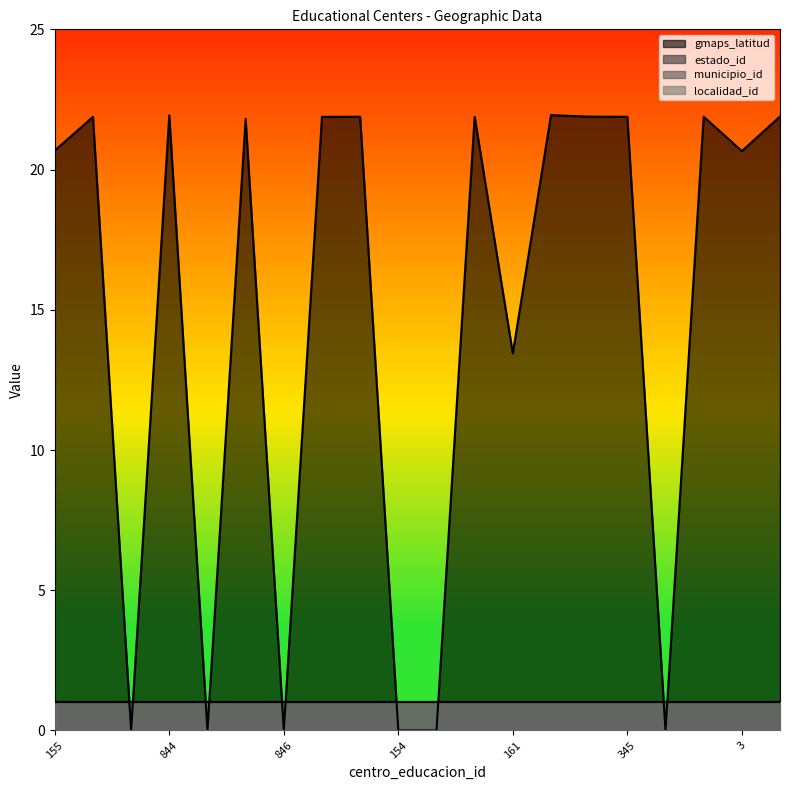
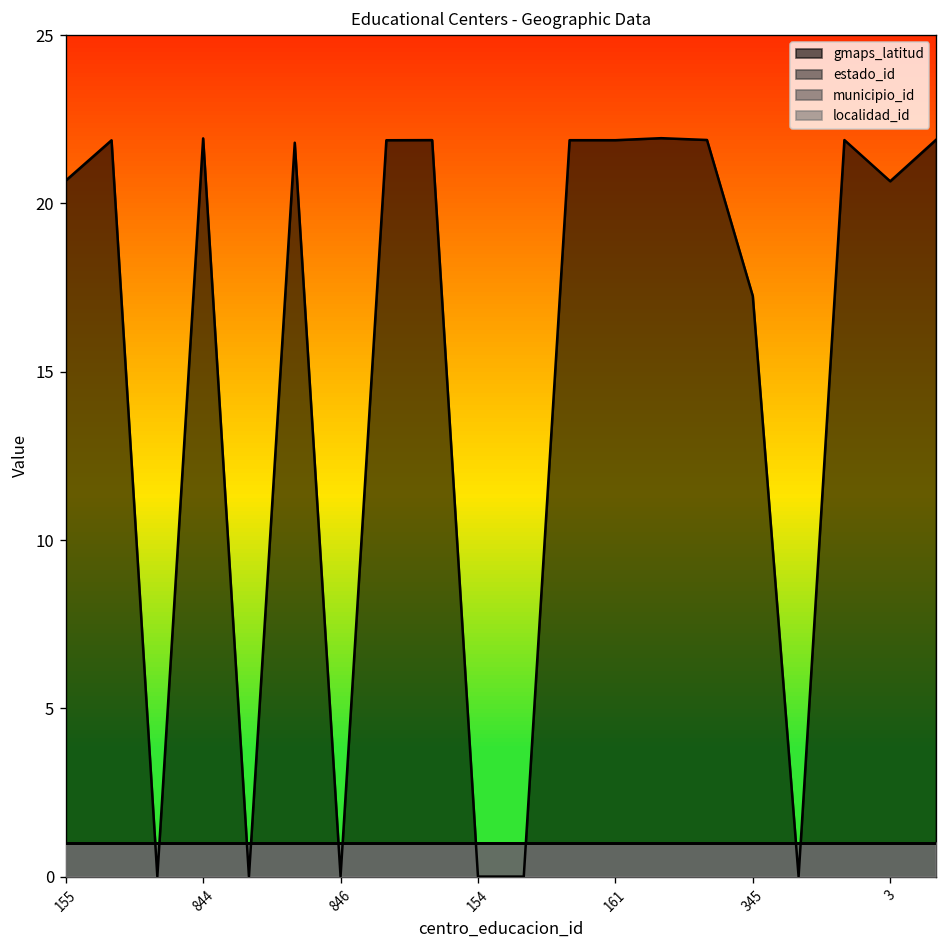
gmaps_latitud, 161: 13.4 -> 21.9
gmaps_latitud, 345: 21.9 -> 17.2
